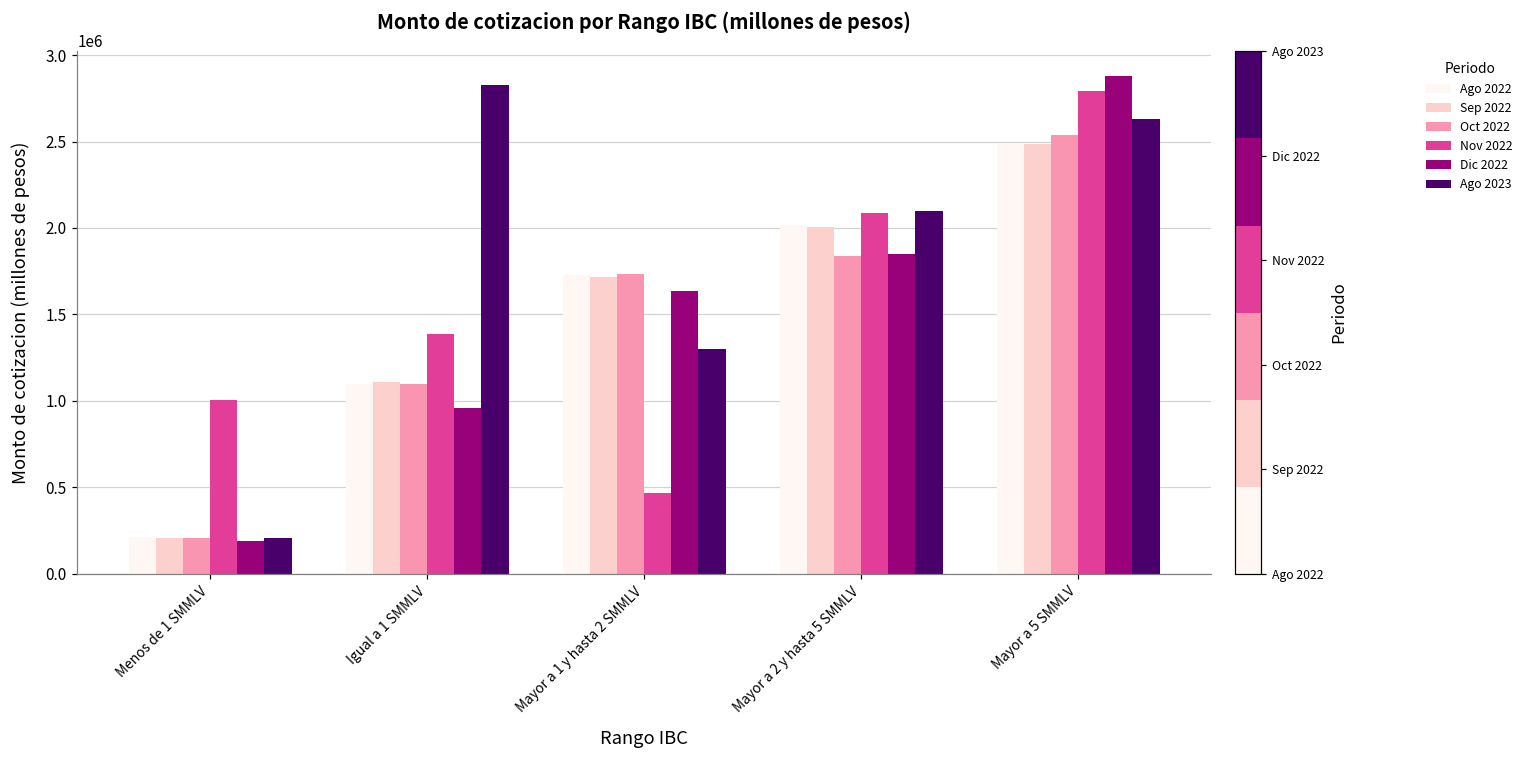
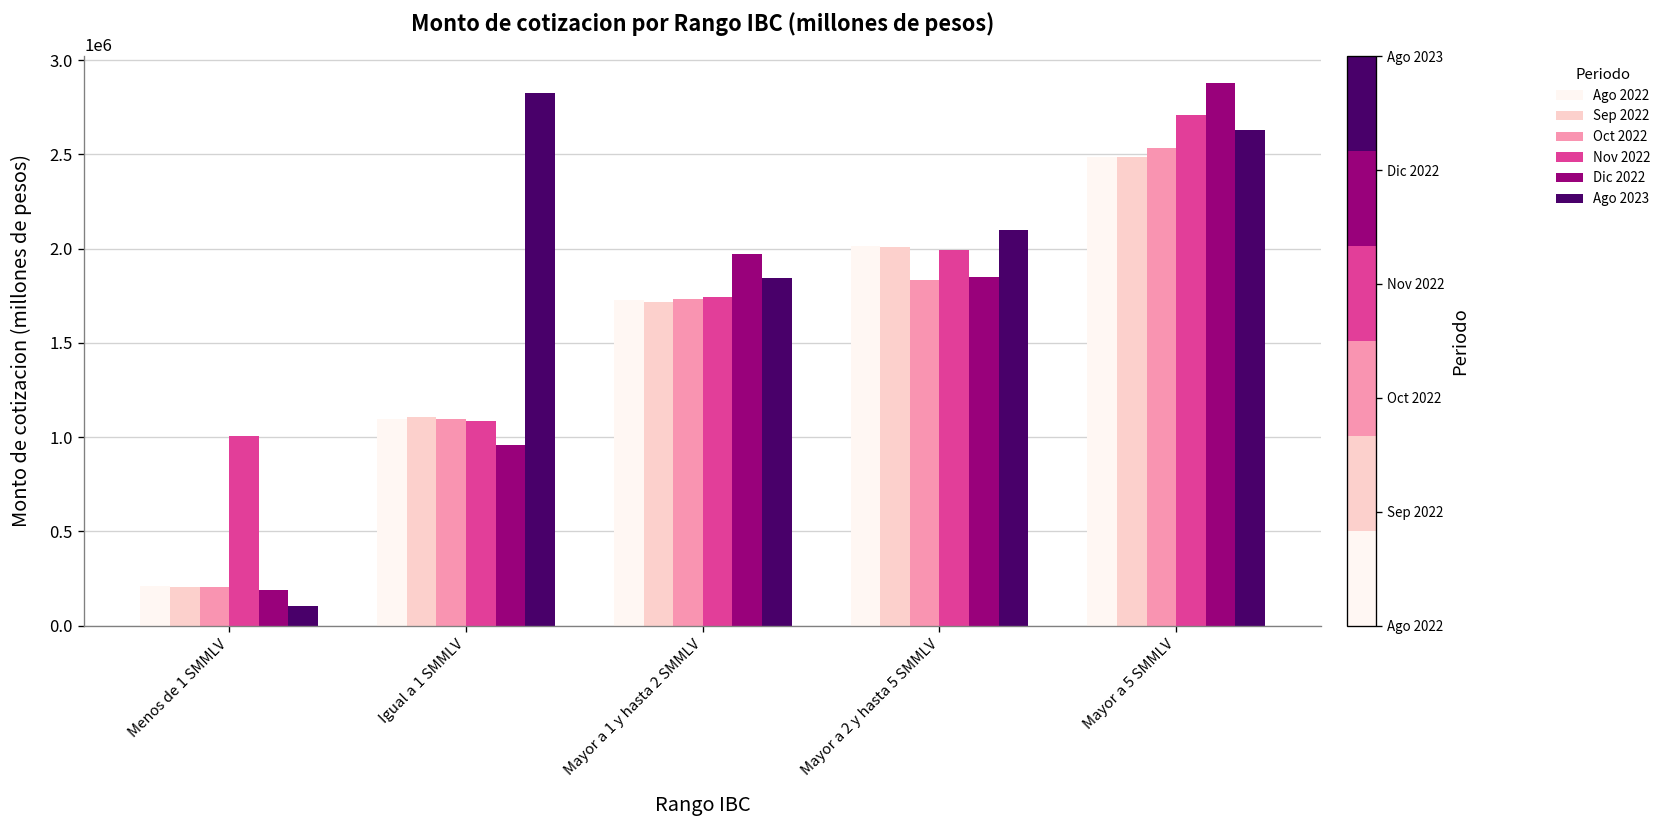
Ago 2023, Menos de 1 SMMLV: 210000 -> 100000
Nov 2022, Igual a 1 SMMLV: 1390000 -> 1090000
Nov 2022, Mayor a 1 y hasta 2 SMMLV: 470000 -> 1740000
Dic 2022, Mayor a 1 y hasta 2 SMMLV: 1640000 -> 1970000
Ago 2023, Mayor a 1 y hasta 2 SMMLV: 1300000 -> 1840000
Nov 2022, Mayor a 2 y hasta 5 SMMLV: 2090000 -> 1990000
Nov 2022, Mayor a 5 SMMLV: 2790000 -> 2710000
